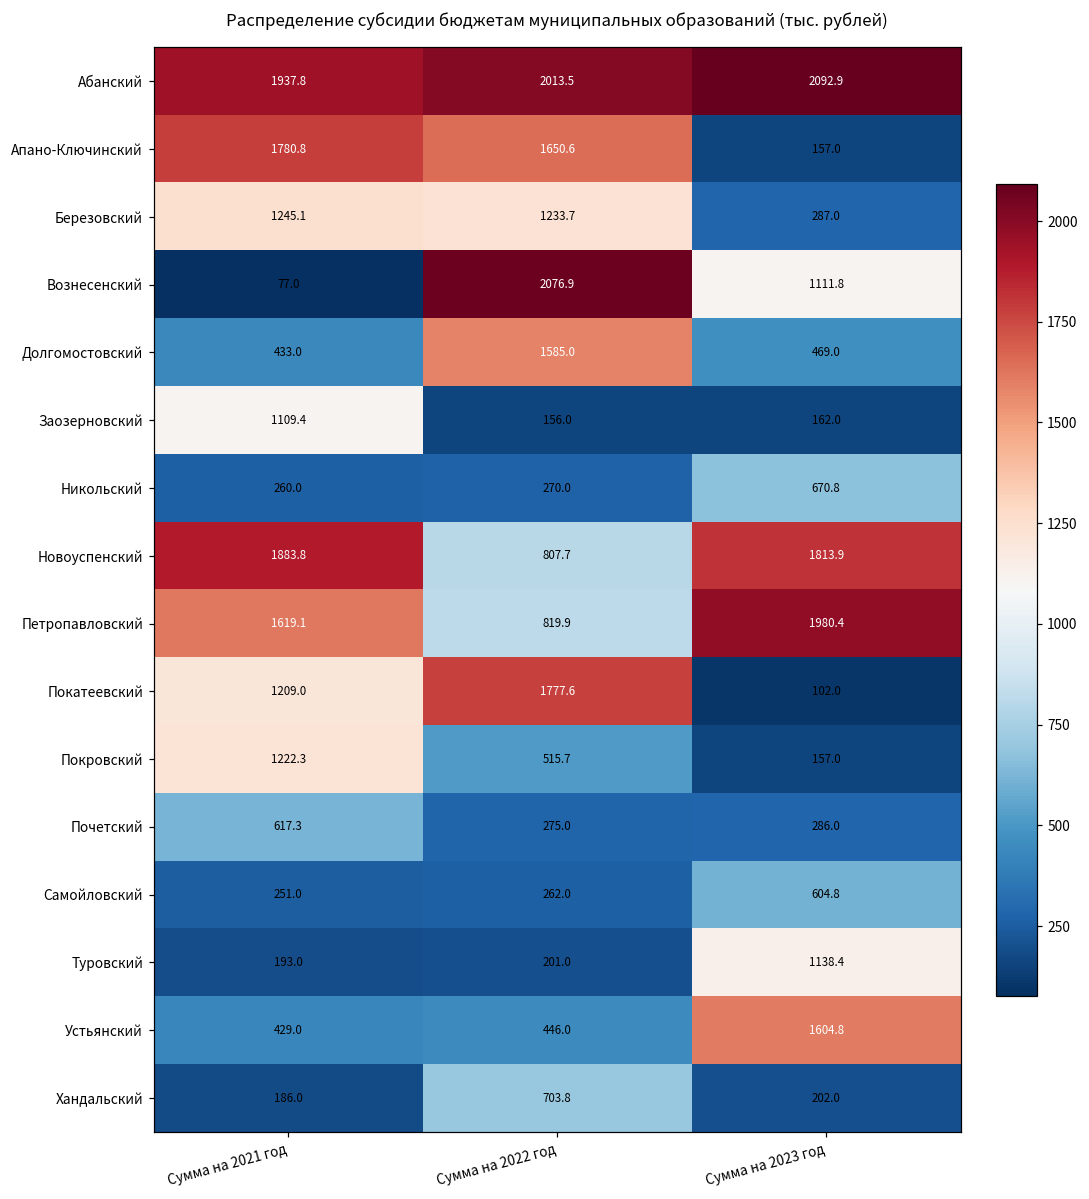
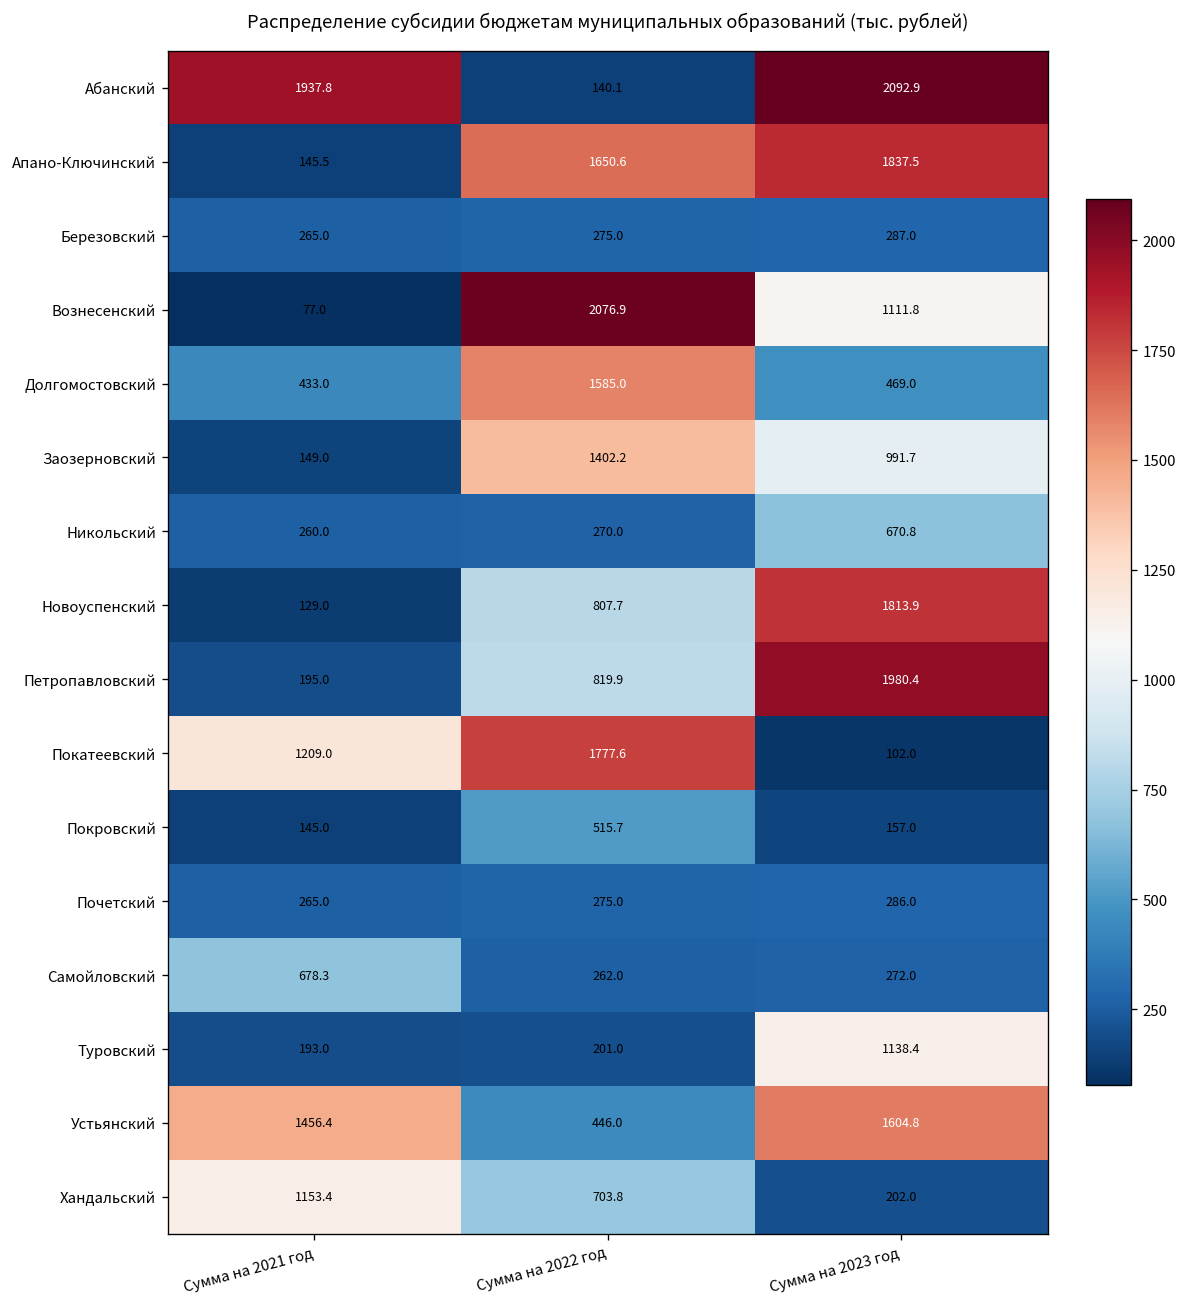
Абанский, Сумма на 2022 год: 2013.5 -> 140.1
Апано-Ключинский, Сумма на 2021 год: 1780.8 -> 145.5
Апано-Ключинский, Сумма на 2023 год: 157.0 -> 1837.5
Березовский, Сумма на 2021 год: 1245.1 -> 265.0
Березовский, Сумма на 2022 год: 1233.7 -> 275.0
Заозерновский, Сумма на 2021 год: 1109.4 -> 149.0
Заозерновский, Сумма на 2022 год: 156.0 -> 1402.2
Заозерновский, Сумма на 2023 год: 162.0 -> 991.7
Новоуспенский, Сумма на 2021 год: 1883.8 -> 129.0
Петропавловский, Сумма на 2021 год: 1619.1 -> 195.0
Покровский, Сумма на 2021 год: 1222.3 -> 145.0
Почетский, Сумма на 2021 год: 617.3 -> 265.0
Самойловский, Сумма на 2021 год: 251.0 -> 678.3
Самойловский, Сумма на 2023 год: 604.8 -> 272.0
Устьянский, Сумма на 2021 год: 429.0 -> 1456.4
Хандальский, Сумма на 2021 год: 186.0 -> 1153.4
